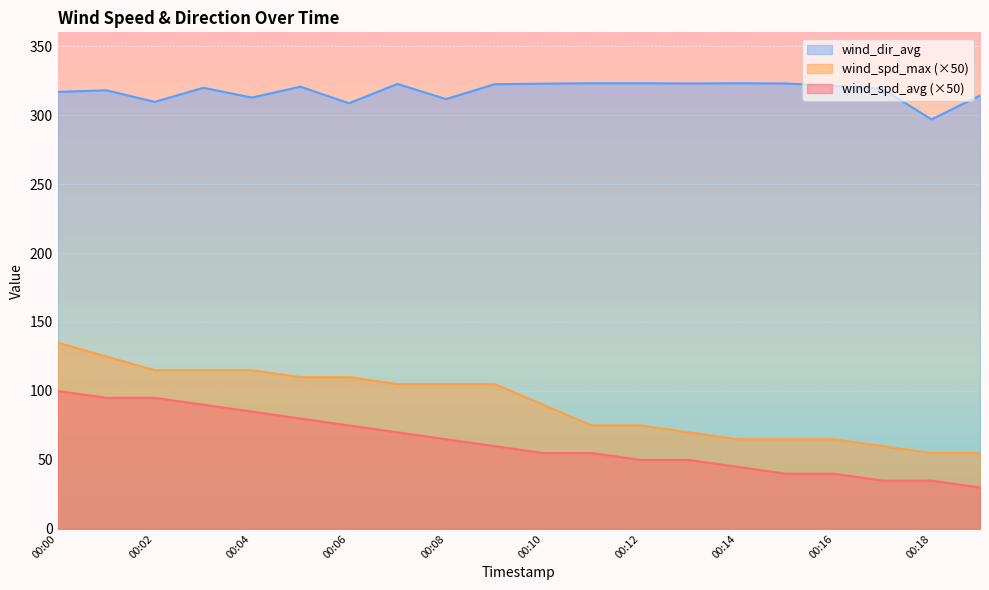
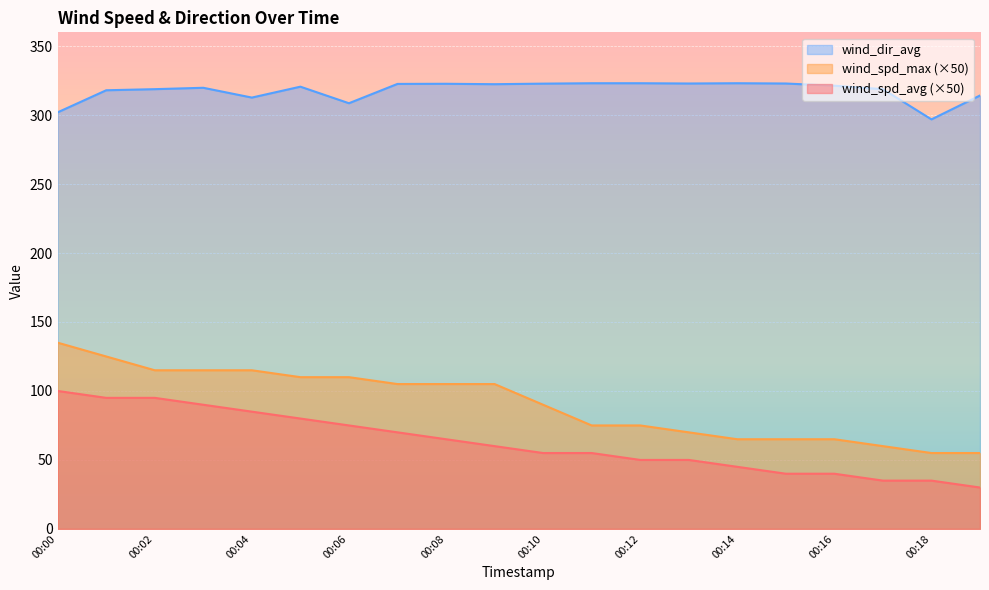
wind_dir_avg, 00:00: 317 -> 302
wind_dir_avg, 00:02: 310 -> 319
wind_dir_avg, 00:08: 312 -> 323
